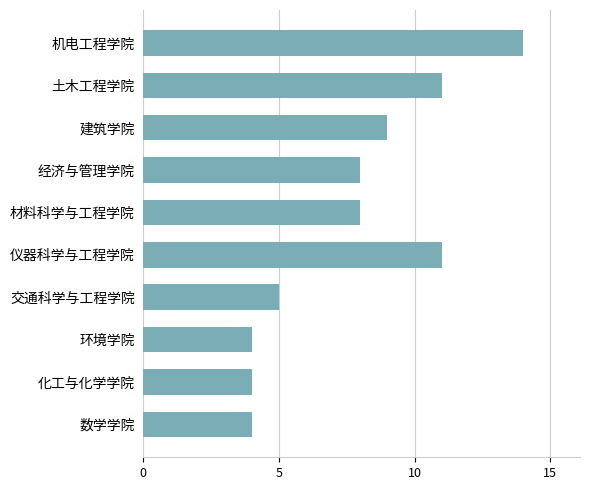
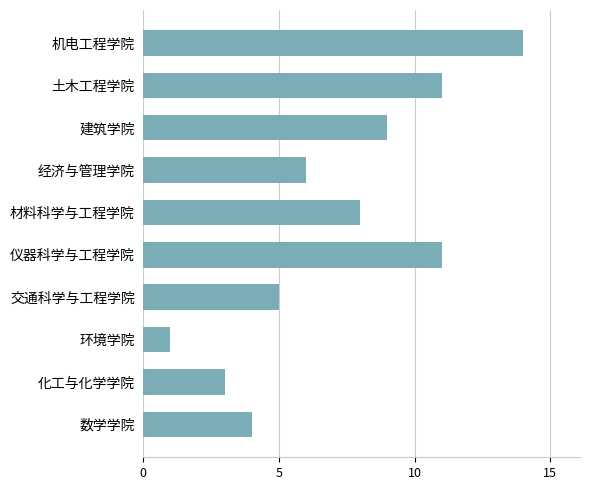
经济与管理学院: 8 -> 6
环境学院: 4 -> 1
化工与化学学院: 4 -> 3
